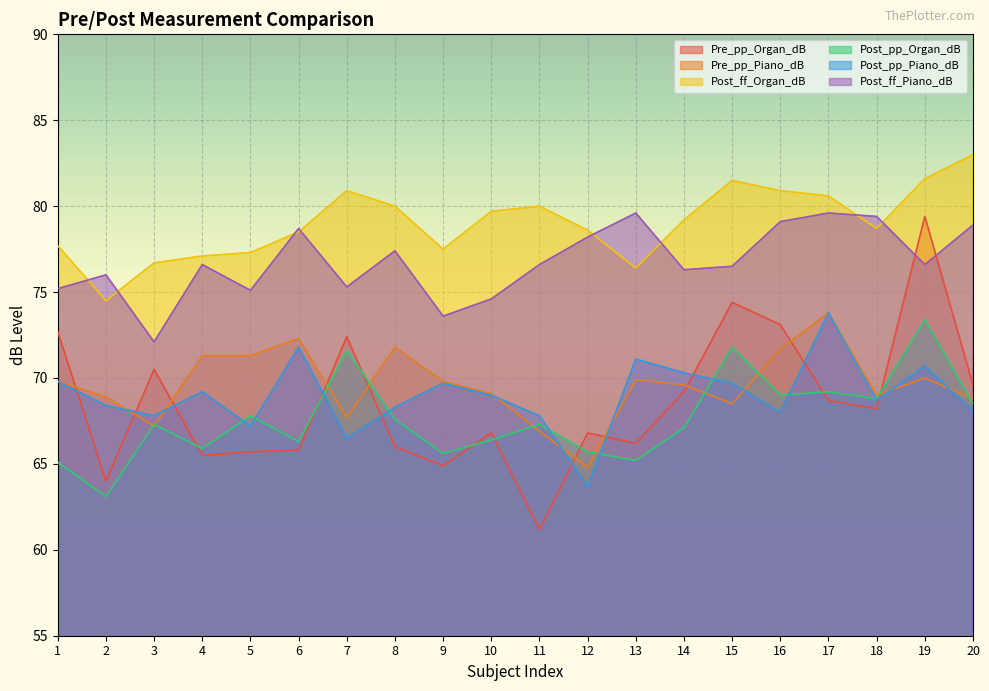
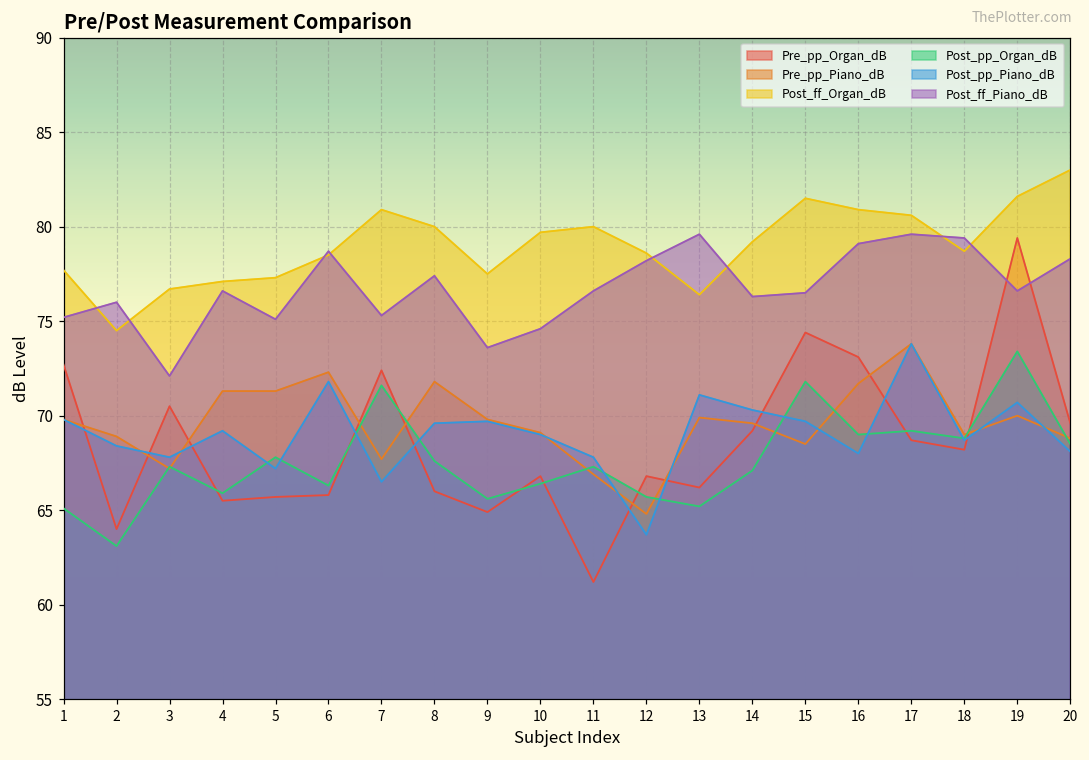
Post_pp_Piano_dB, 8: 68.3 -> 69.6
Post_ff_Piano_dB, 20: 78.9 -> 78.3
